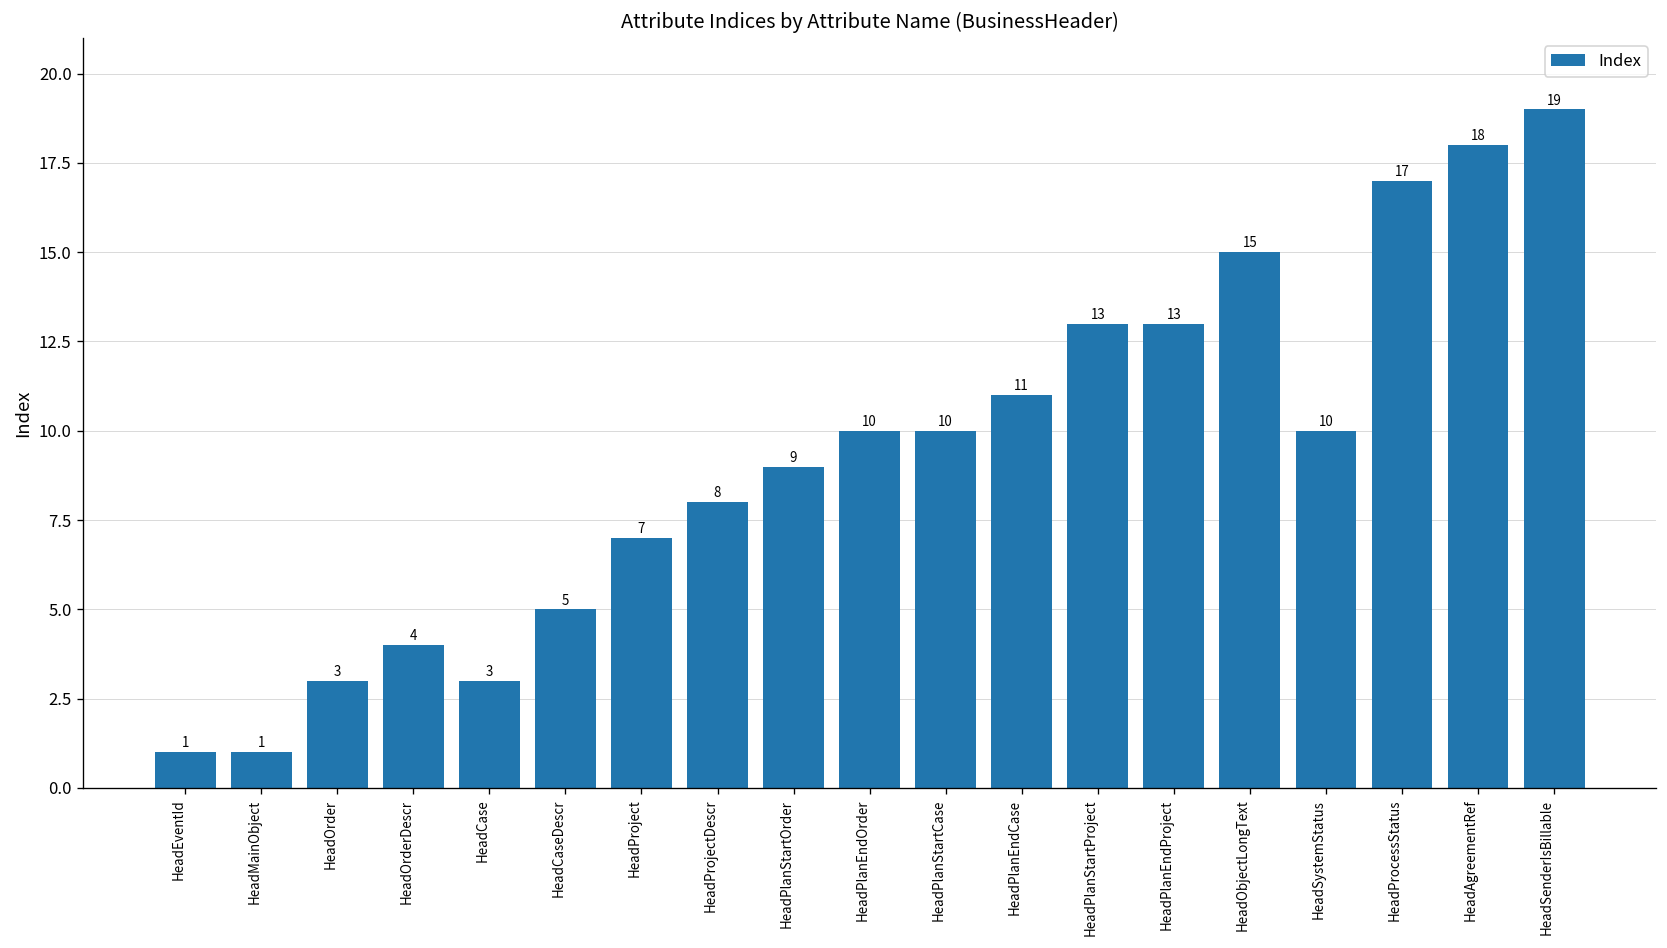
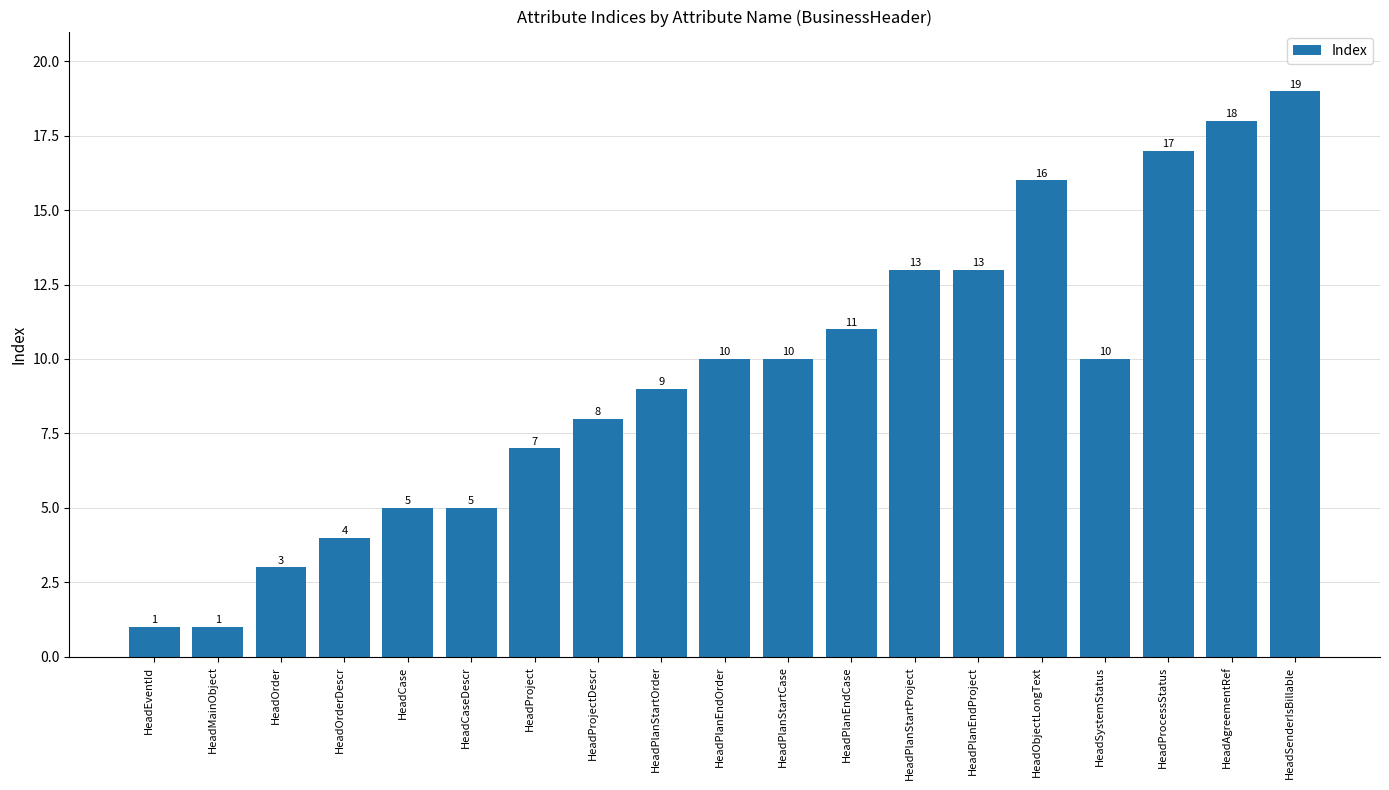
HeadCase: 3 -> 5
HeadObjectLongText: 15 -> 16
